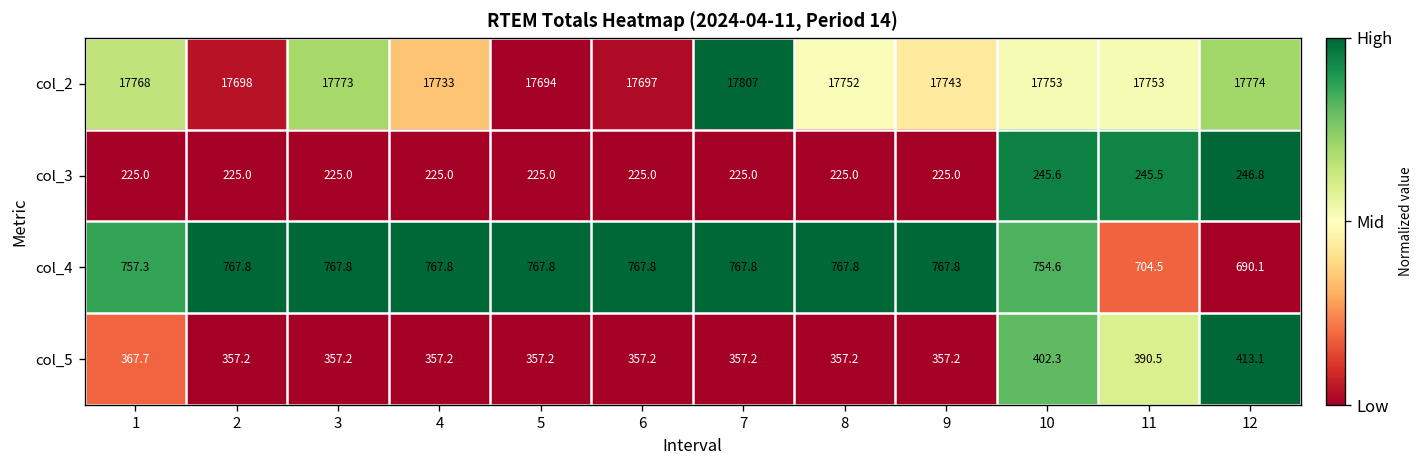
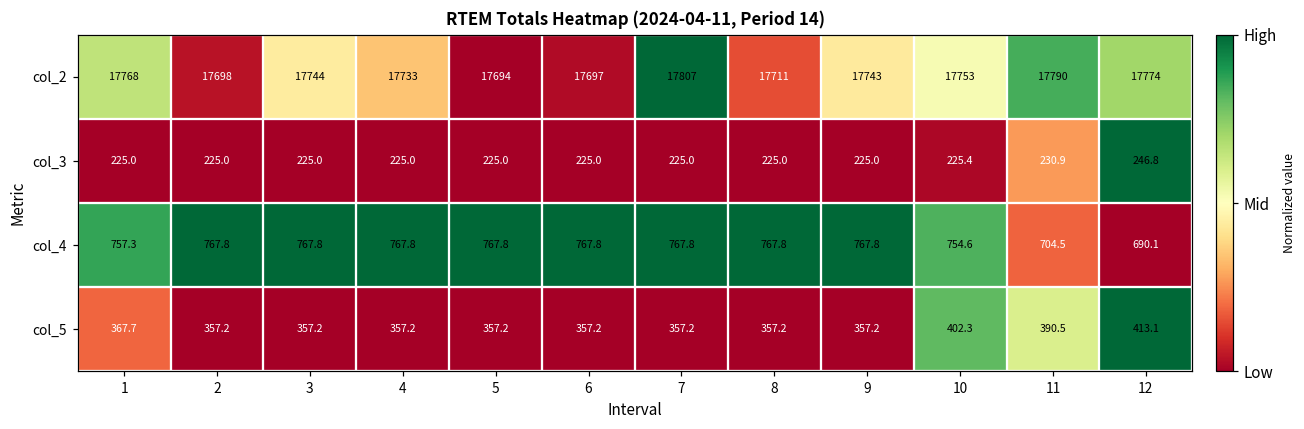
col_2, 3: 17773 -> 17744
col_2, 8: 17752 -> 17711
col_2, 11: 17753 -> 17790
col_3, 10: 245.6 -> 225.4
col_3, 11: 245.5 -> 230.9
